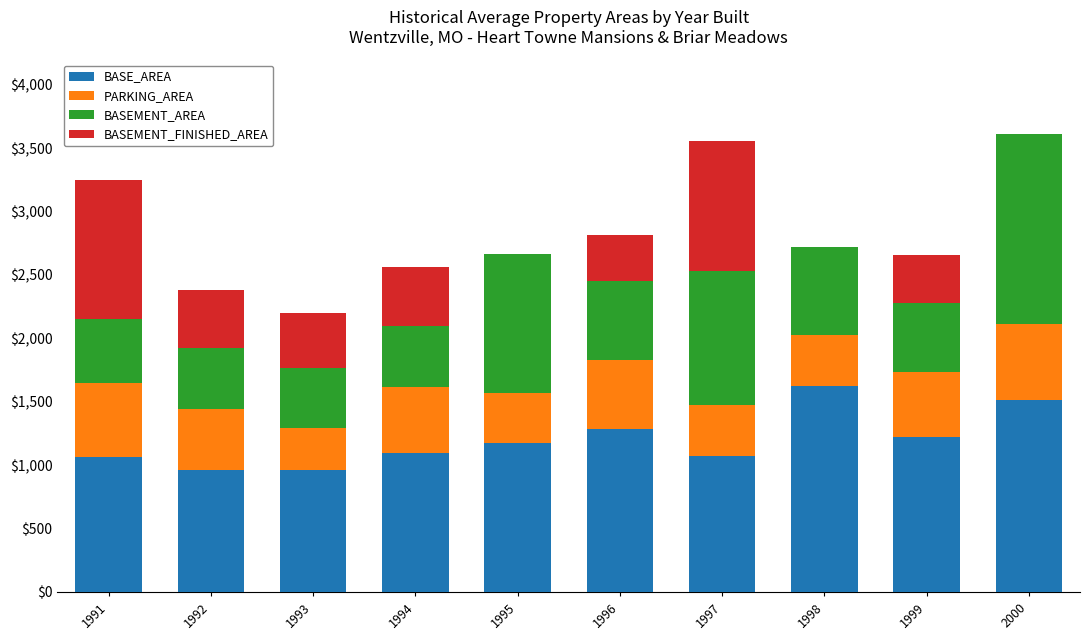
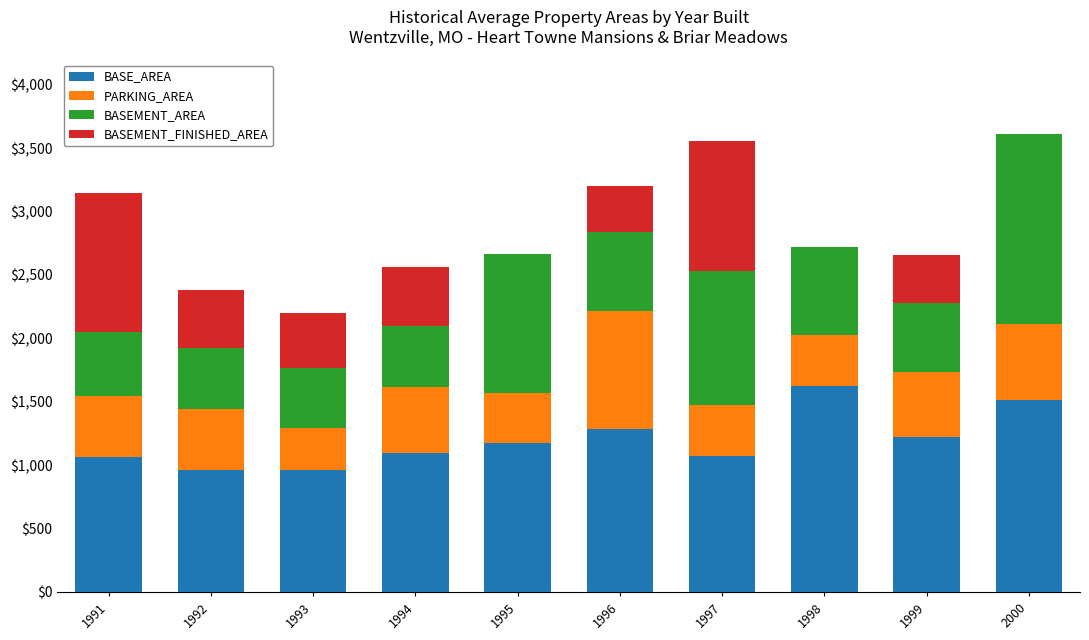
PARKING_AREA, 1991: $580 -> $480
PARKING_AREA, 1996: $550 -> $930
